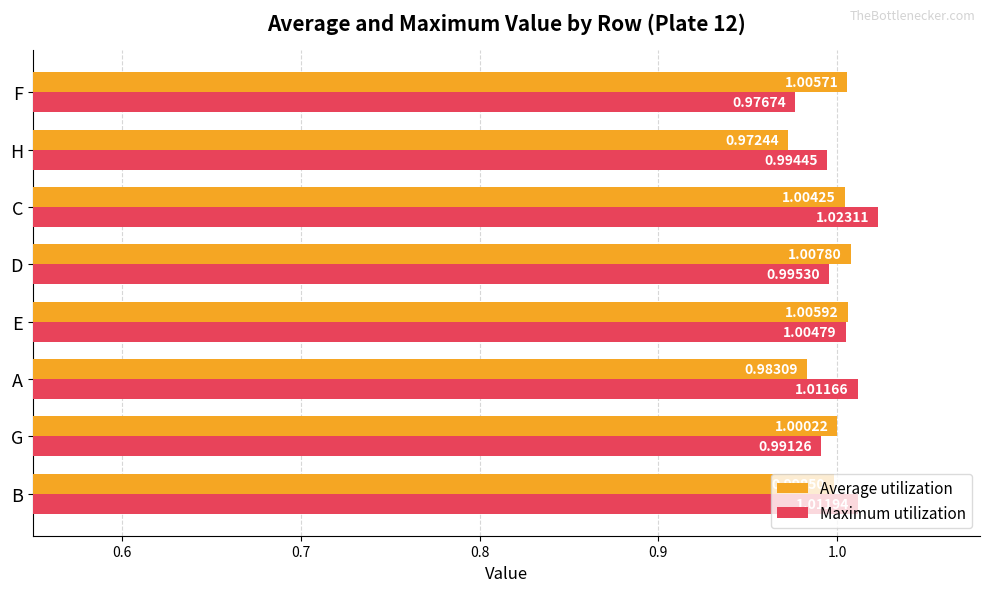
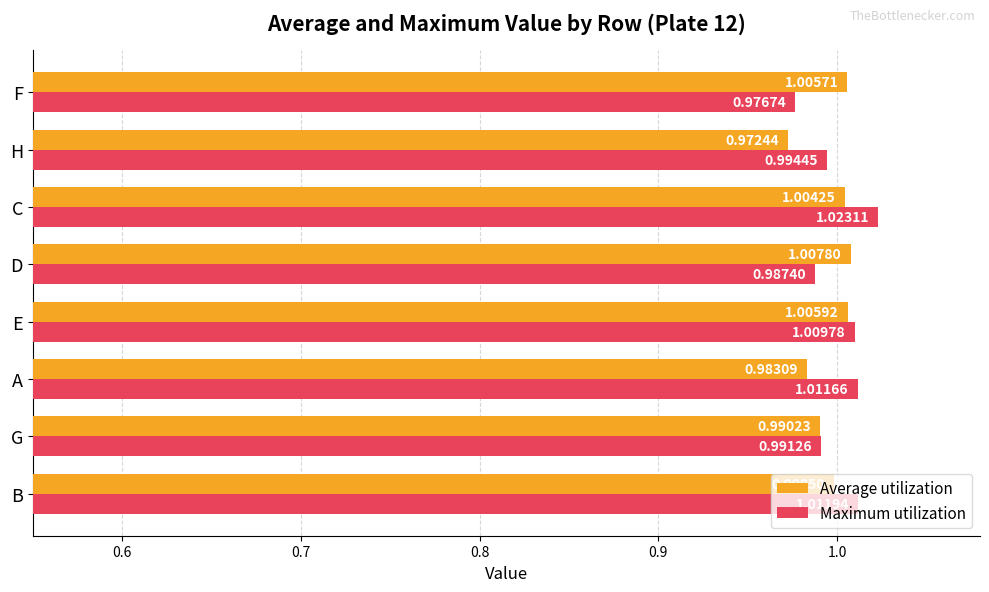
Maximum utilization, D: 0.99530 -> 0.98740
Maximum utilization, E: 1.00479 -> 1.00978
Average utilization, G: 1.00022 -> 0.99023
